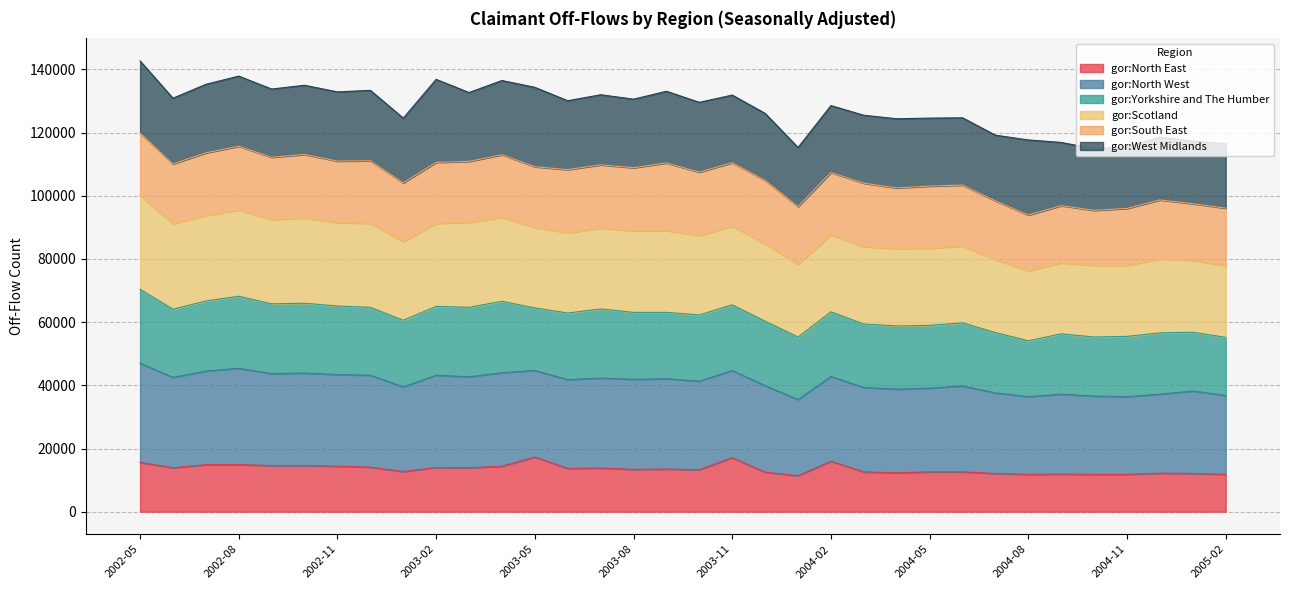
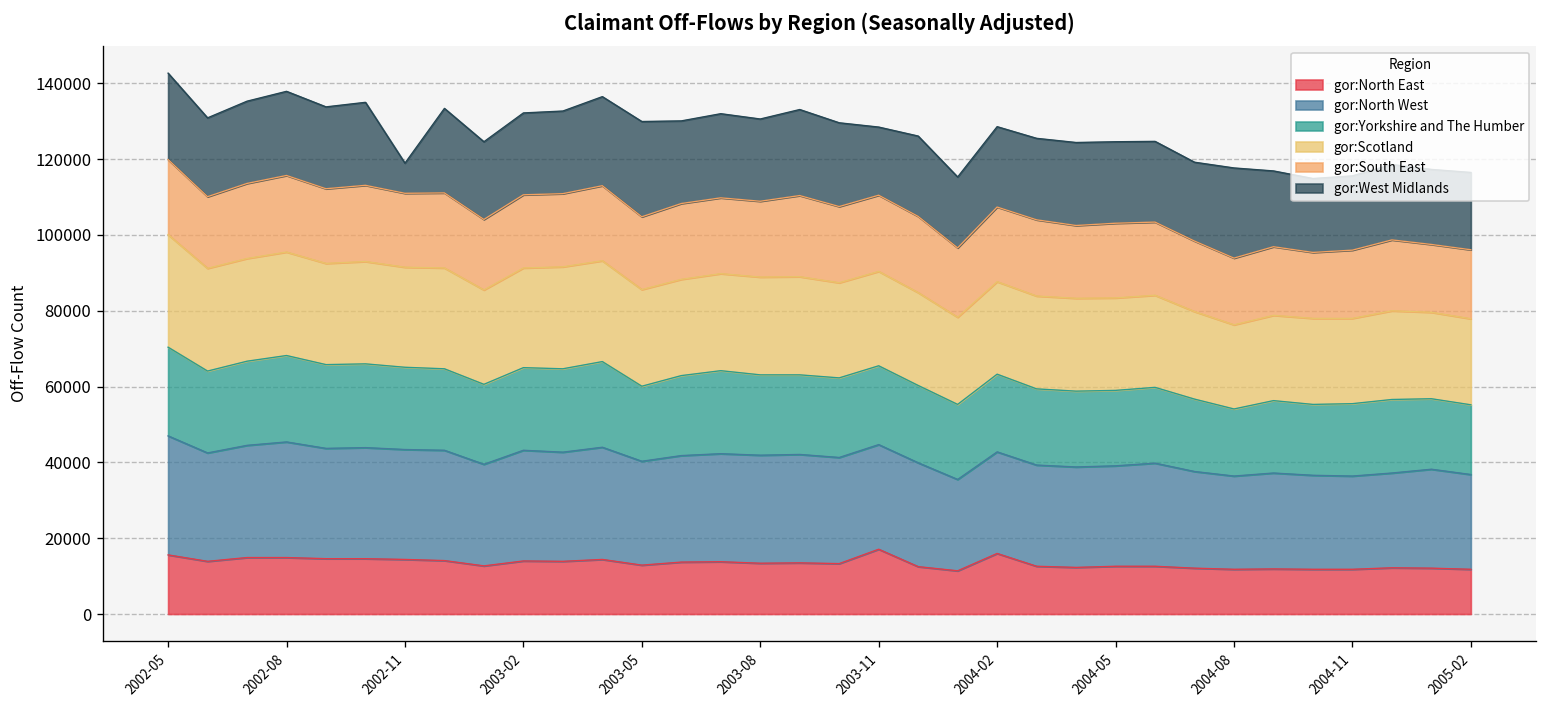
gor:West Midlands, 2002-11: 22000 -> 8000
gor:West Midlands, 2003-02: 26000 -> 22000
gor:North East, 2003-05: 17000 -> 13000
gor:West Midlands, 2003-11: 21000 -> 18000
